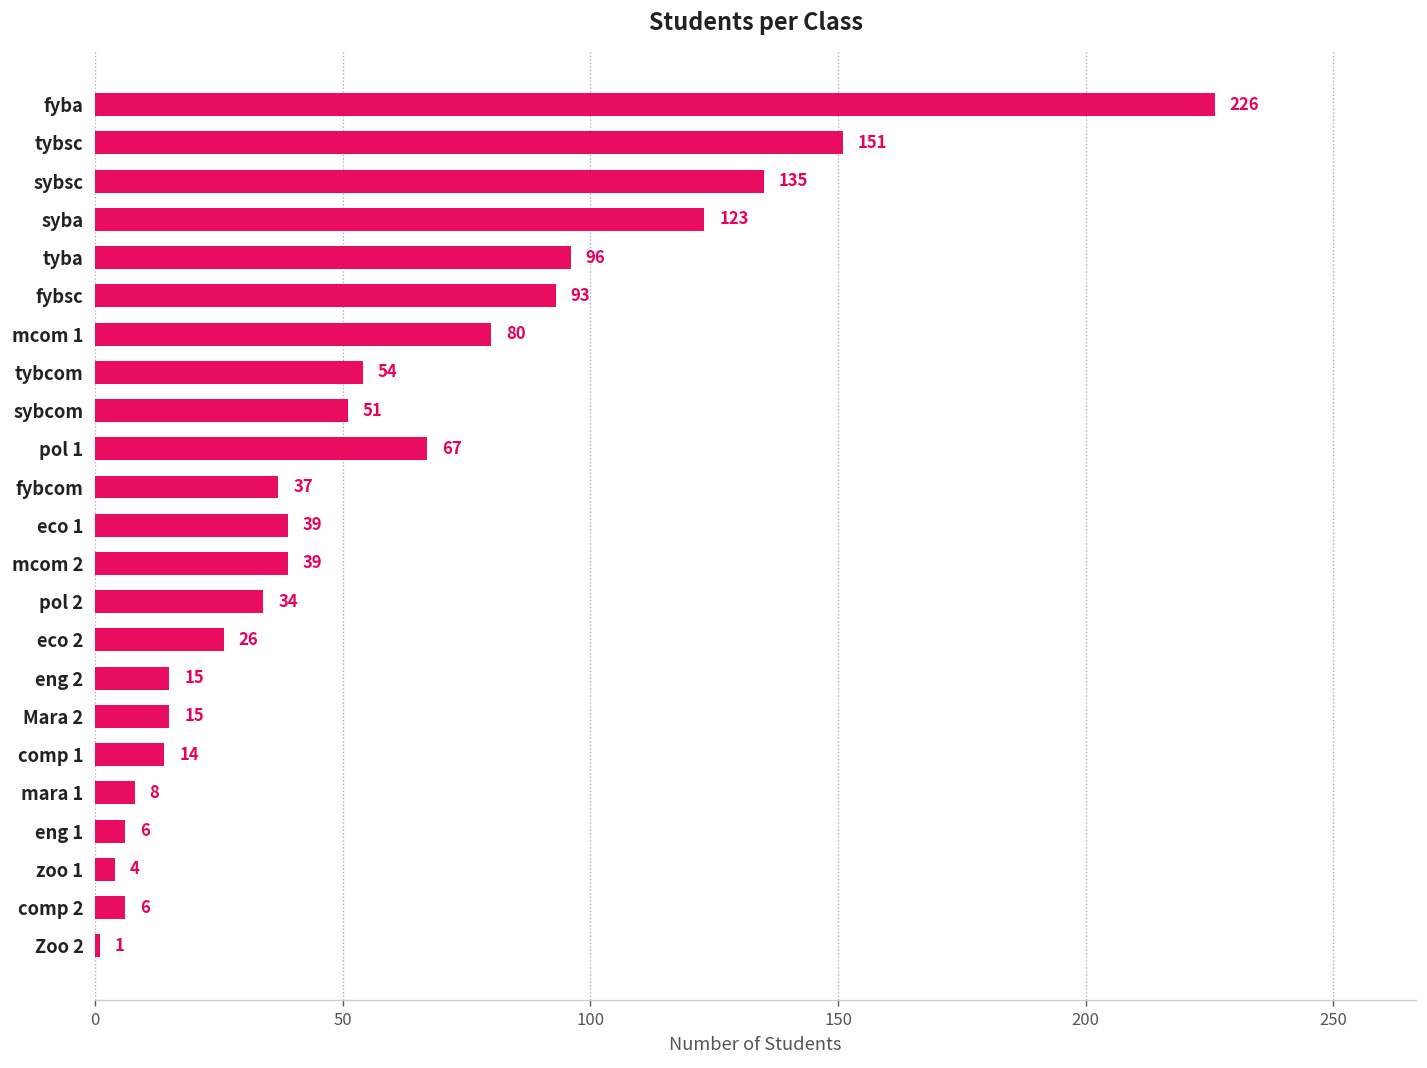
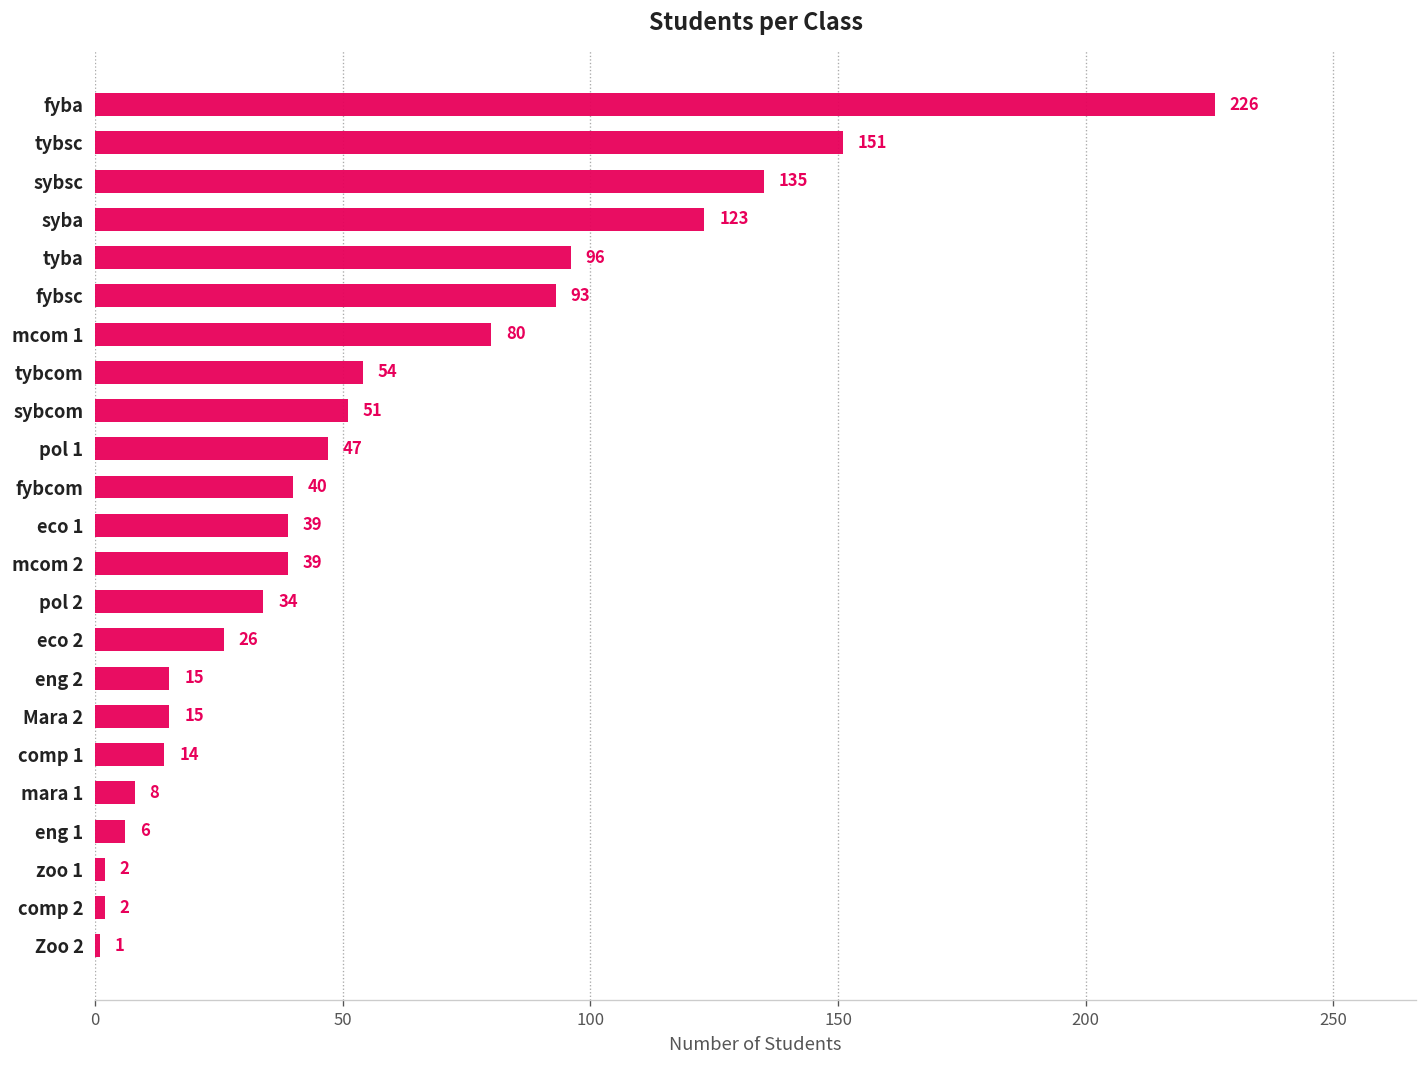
pol 1: 67 -> 47
fybcom: 37 -> 40
zoo 1: 4 -> 2
comp 2: 6 -> 2
